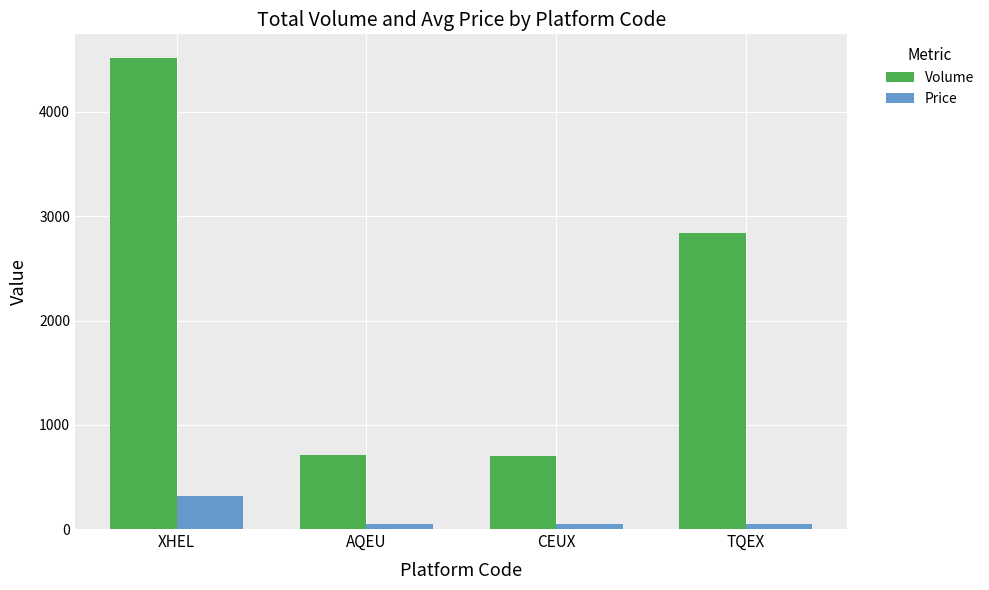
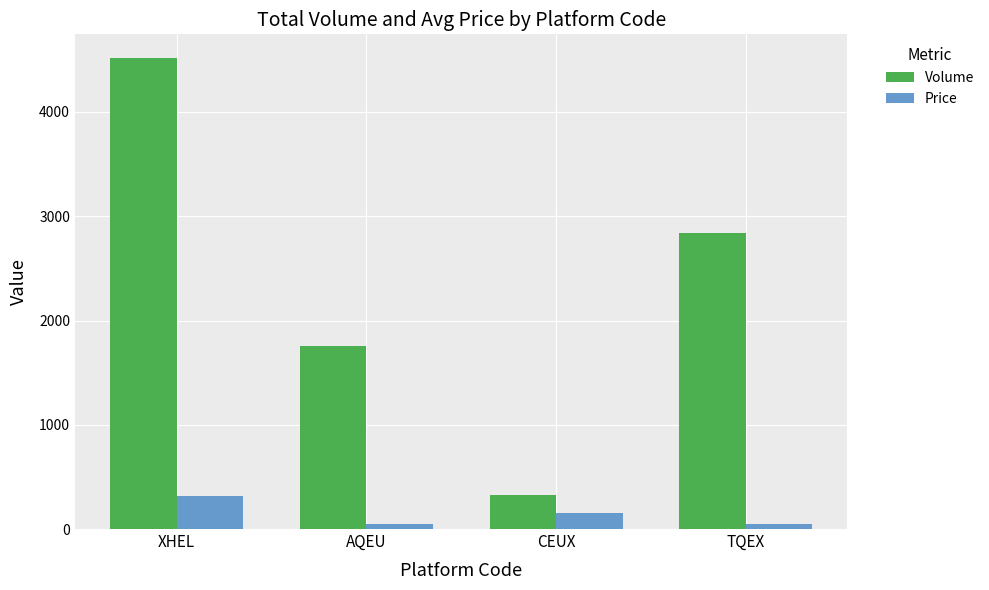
Volume, AQEU: 710 -> 1750
Volume, CEUX: 700 -> 320
Price, CEUX: 50 -> 150
